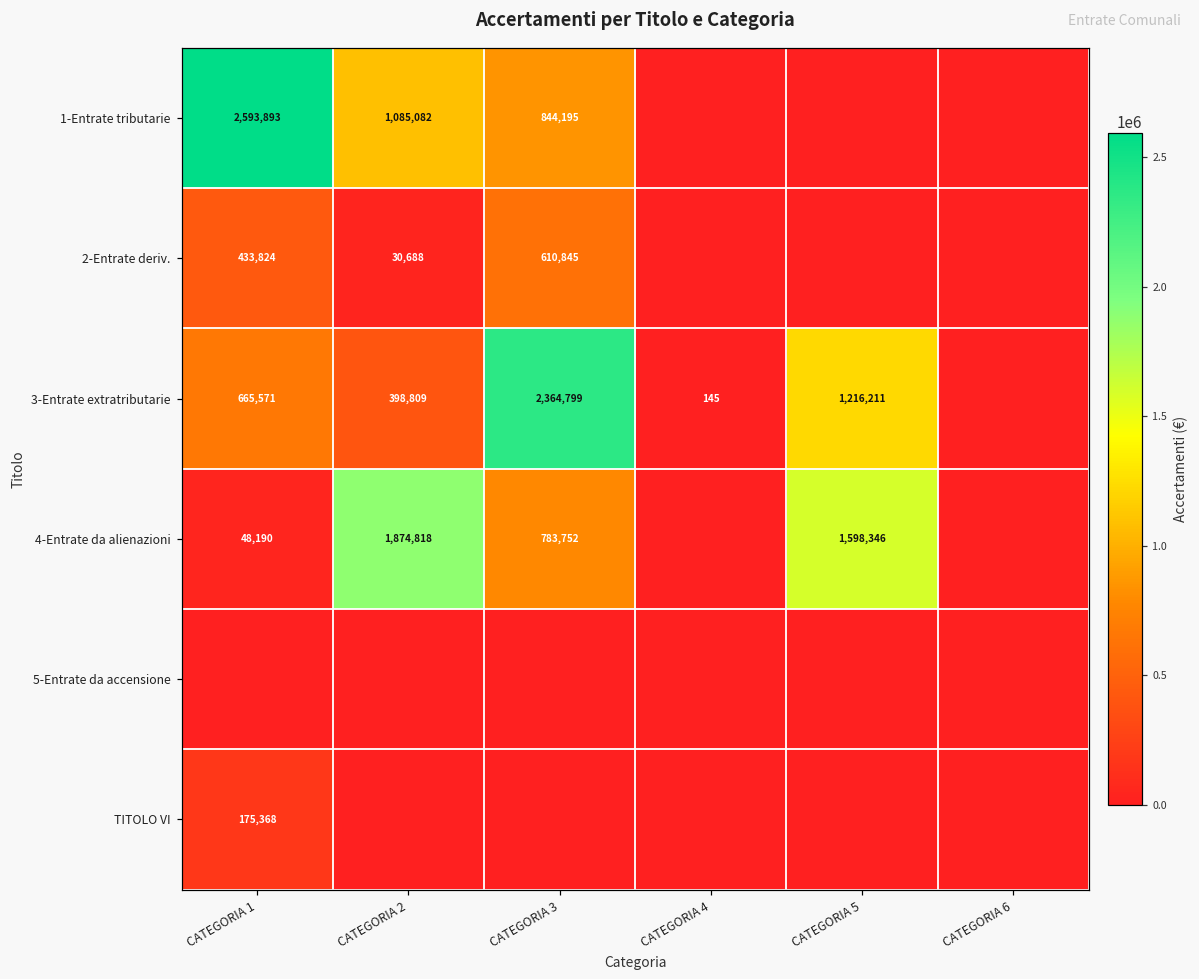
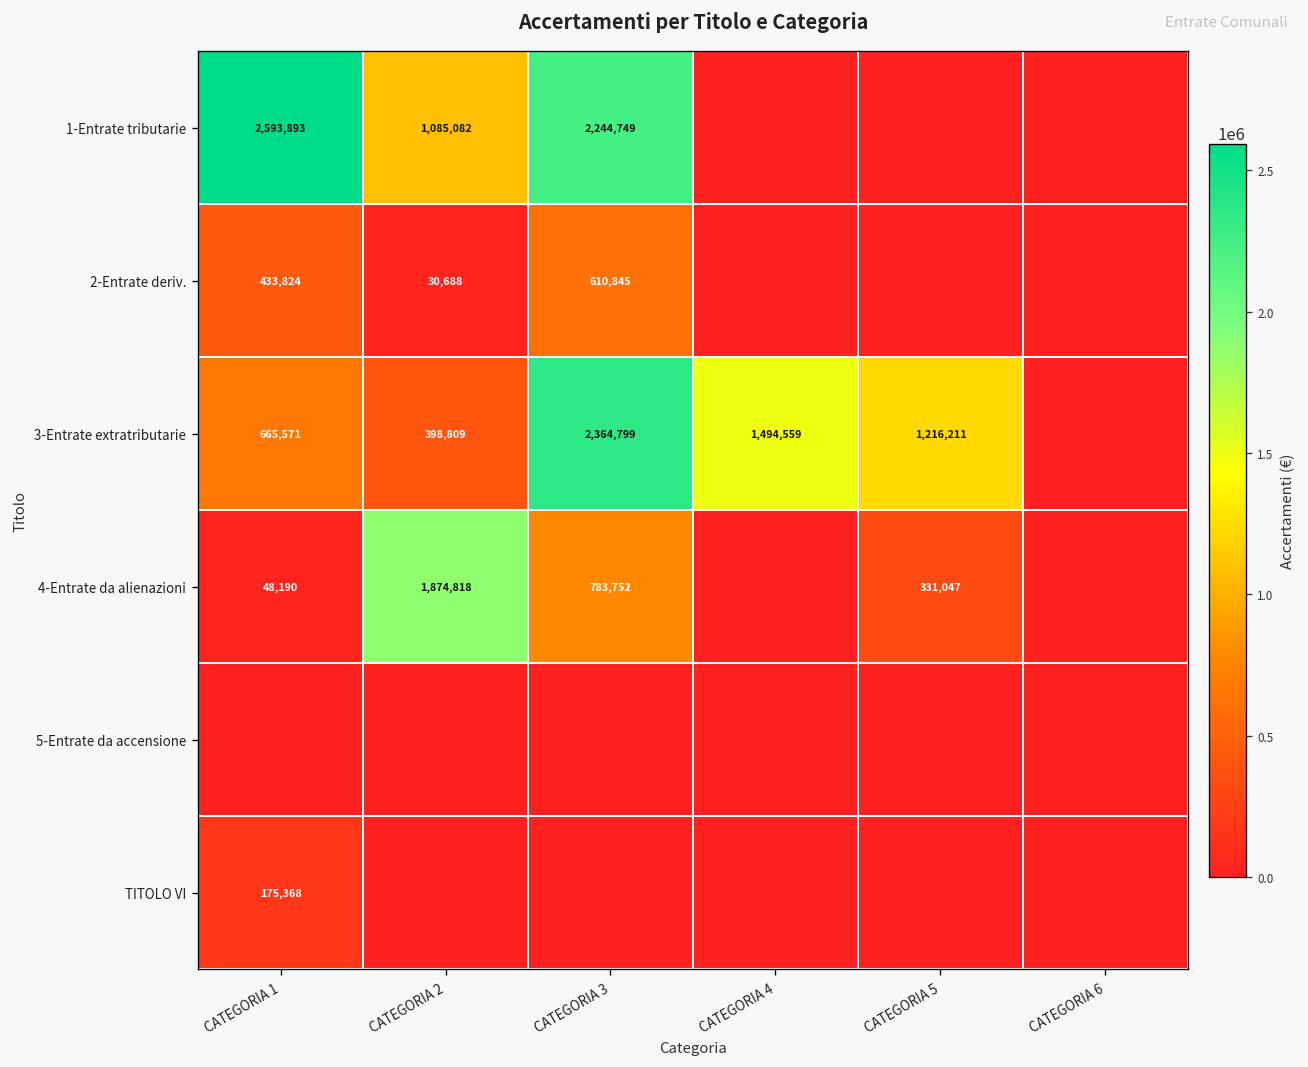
1-Entrate tributarie, CATEGORIA 3: 844,195 -> 2,244,749
3-Entrate extratributarie, CATEGORIA 4: 145 -> 1,494,559
4-Entrate da alienazioni, CATEGORIA 5: 1,598,346 -> 331,047
